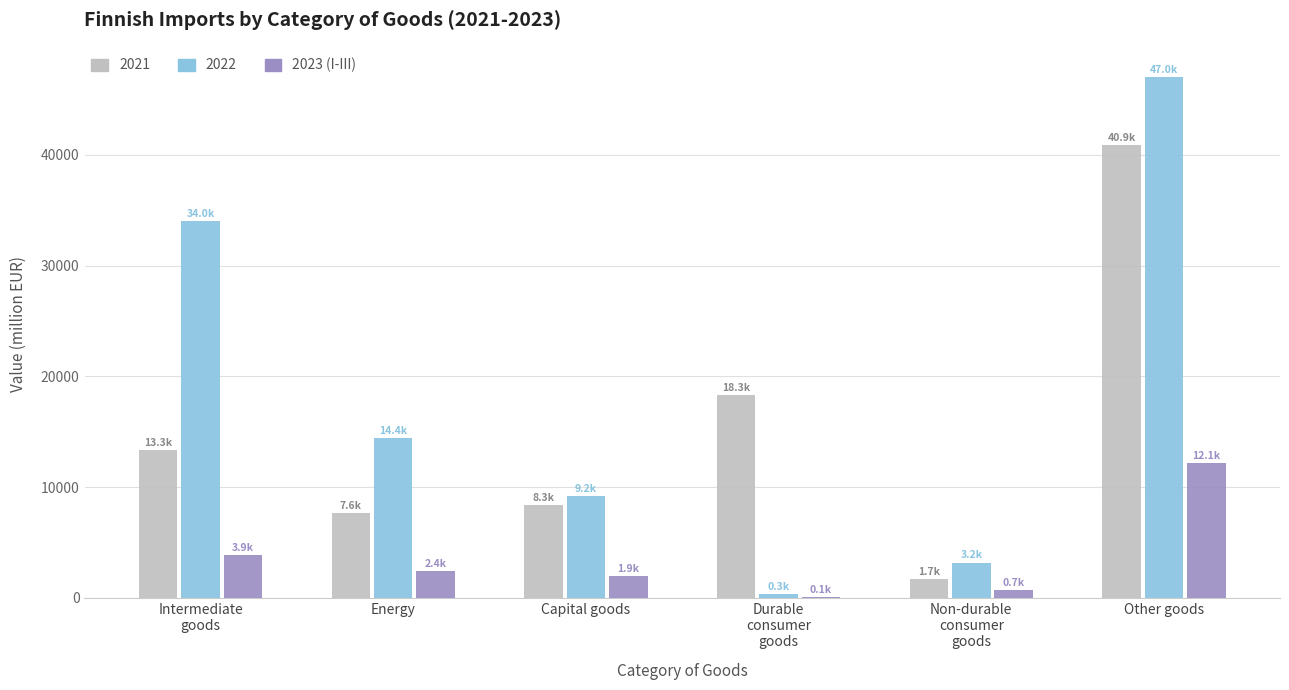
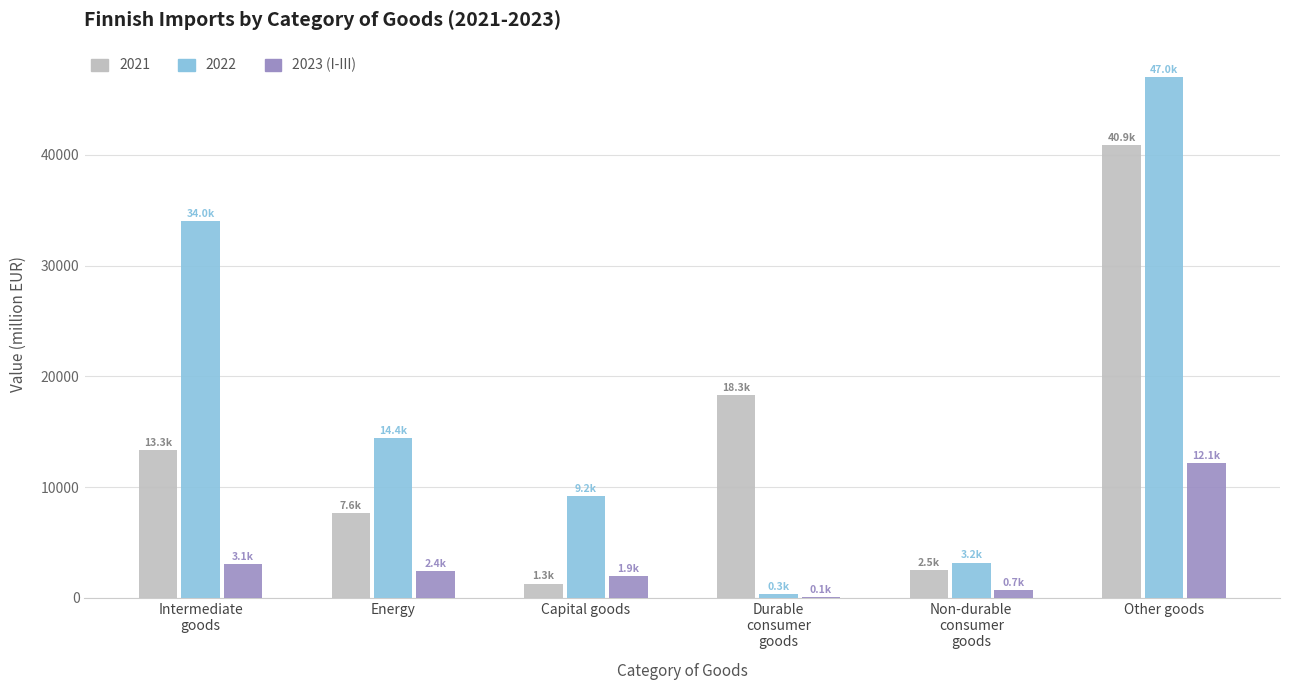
2023 (I-III), Intermediate goods: 3.9k -> 3.1k
2021, Capital goods: 8.3k -> 1.3k
2021, Non-durable consumer goods: 1.7k -> 2.5k
